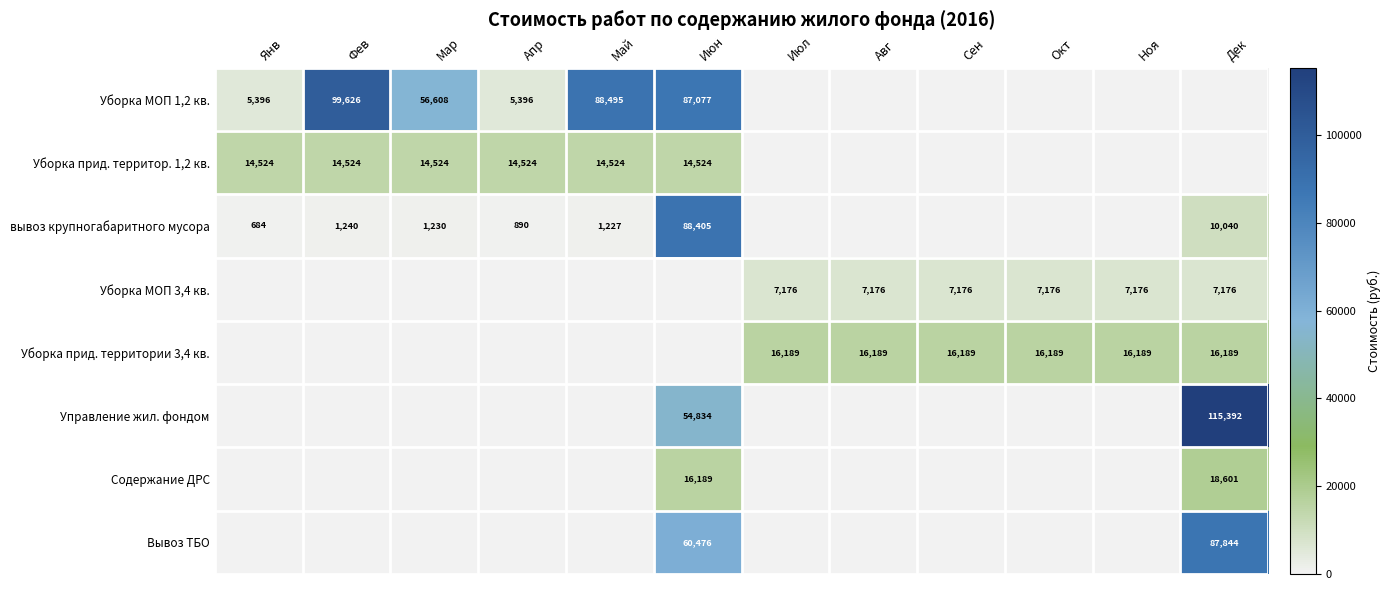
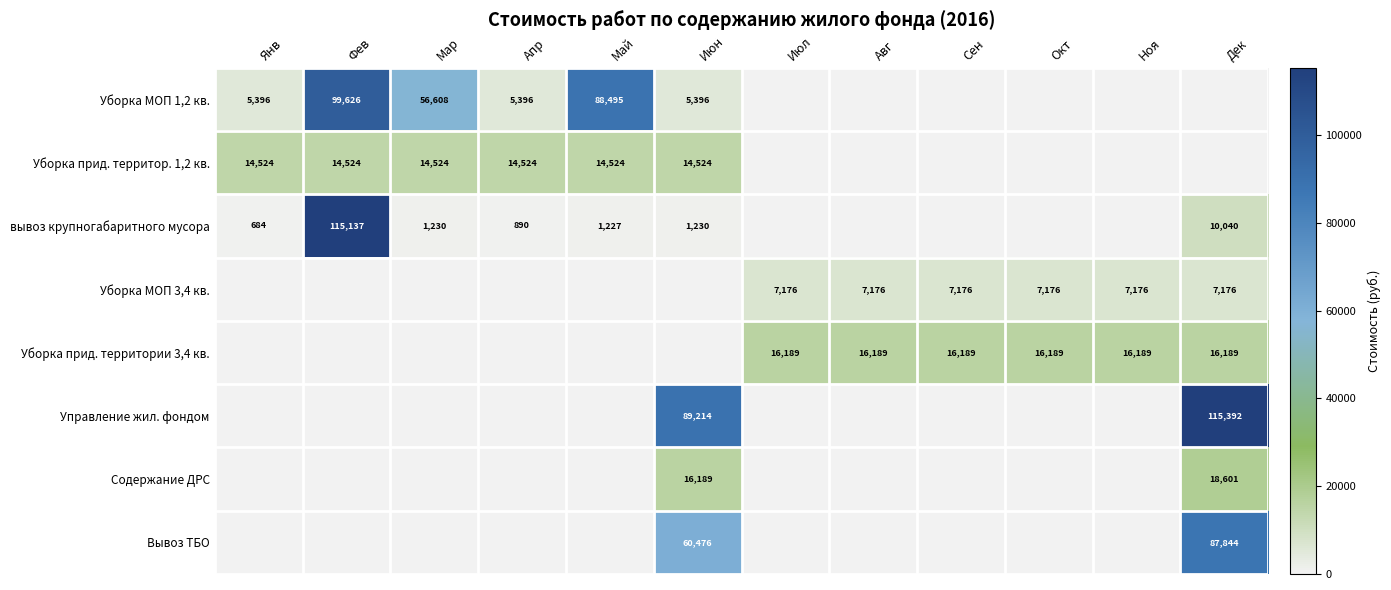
Уборка МОП 1,2 кв., Июн: 87,077 -> 5,396
вывоз крупногабаритного мусора, Фев: 1,240 -> 115,137
вывоз крупногабаритного мусора, Июн: 88,405 -> 1,230
Управление жил. фондом, Июн: 54,834 -> 89,214
